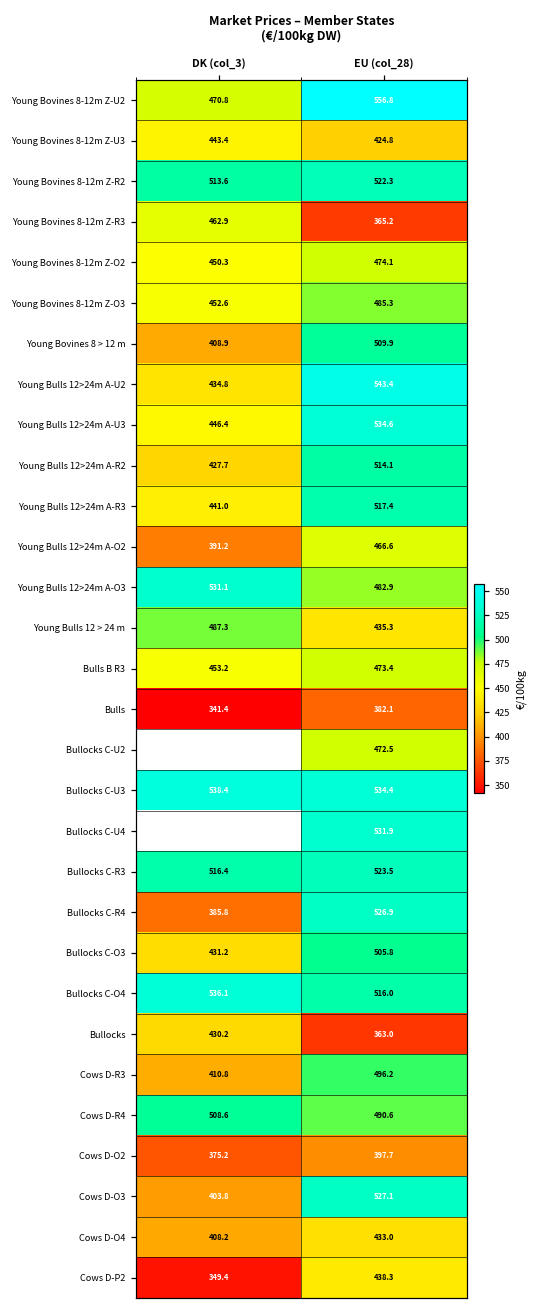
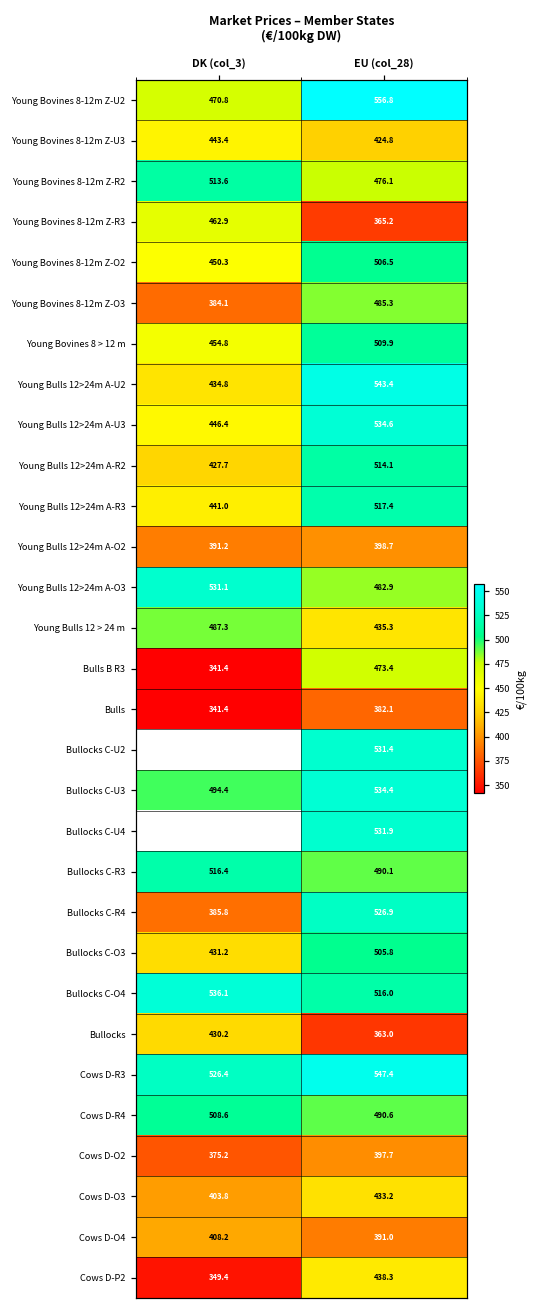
Young Bovines 8-12m Z-R2, EU (col_28): 522.3 -> 476.1
Young Bovines 8-12m Z-O2, EU (col_28): 474.1 -> 506.5
Young Bovines 8-12m Z-O3, DK (col_3): 452.6 -> 384.1
Young Bovines 8 > 12 m, DK (col_3): 408.9 -> 454.8
Young Bulls 12>24m A-O2, EU (col_28): 466.6 -> 398.7
Bulls B R3, DK (col_3): 453.2 -> 341.4
Bullocks C-U2, EU (col_28): 472.5 -> 531.4
Bullocks C-U3, DK (col_3): 538.4 -> 494.4
Bullocks C-R3, EU (col_28): 523.5 -> 490.1
Cows D-R3, DK (col_3): 410.8 -> 526.4
Cows D-R3, EU (col_28): 496.2 -> 547.4
Cows D-O3, EU (col_28): 527.1 -> 433.2
Cows D-O4, EU (col_28): 433.0 -> 391.0
